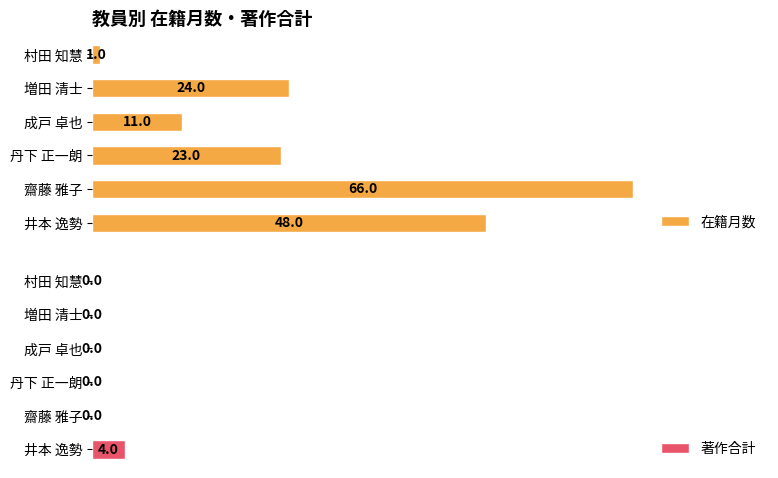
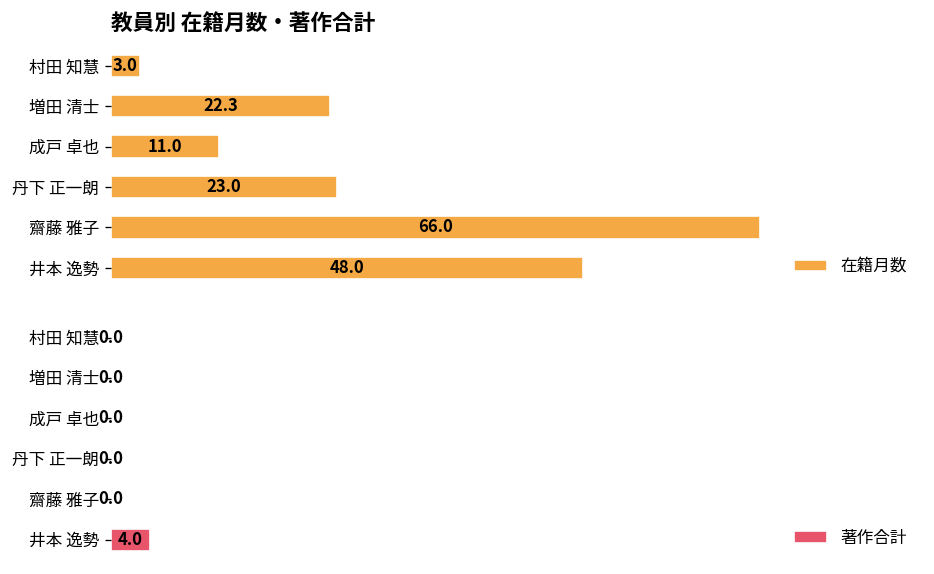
教員別 在籍月数・著作合計, 村田 知慧: 1.0 -> 3.0
教員別 在籍月数・著作合計, 増田 清士: 24.0 -> 22.3
